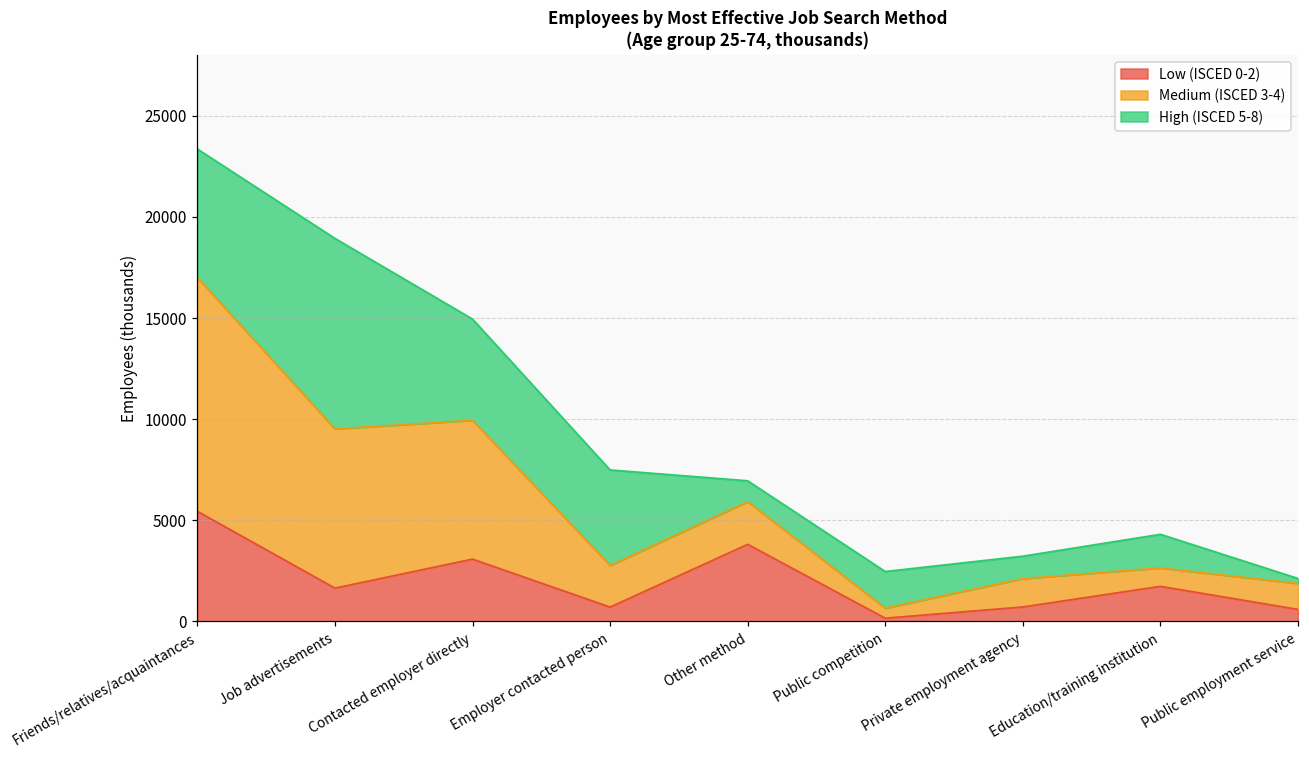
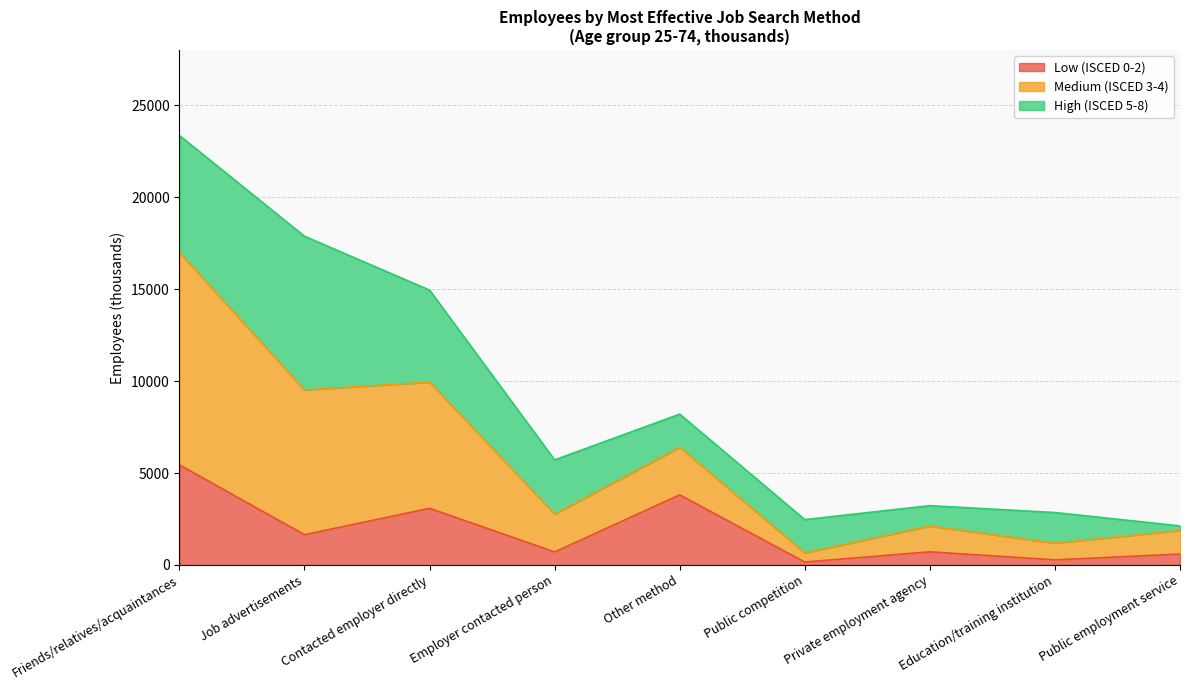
High (ISCED 5-8), Job advertisements: 9400 -> 8400
High (ISCED 5-8), Employer contacted person: 4700 -> 2900
Medium (ISCED 3-4), Other method: 2100 -> 2600
High (ISCED 5-8), Other method: 1000 -> 1800
Low (ISCED 0-2), Education/training institution: 1700 -> 300
